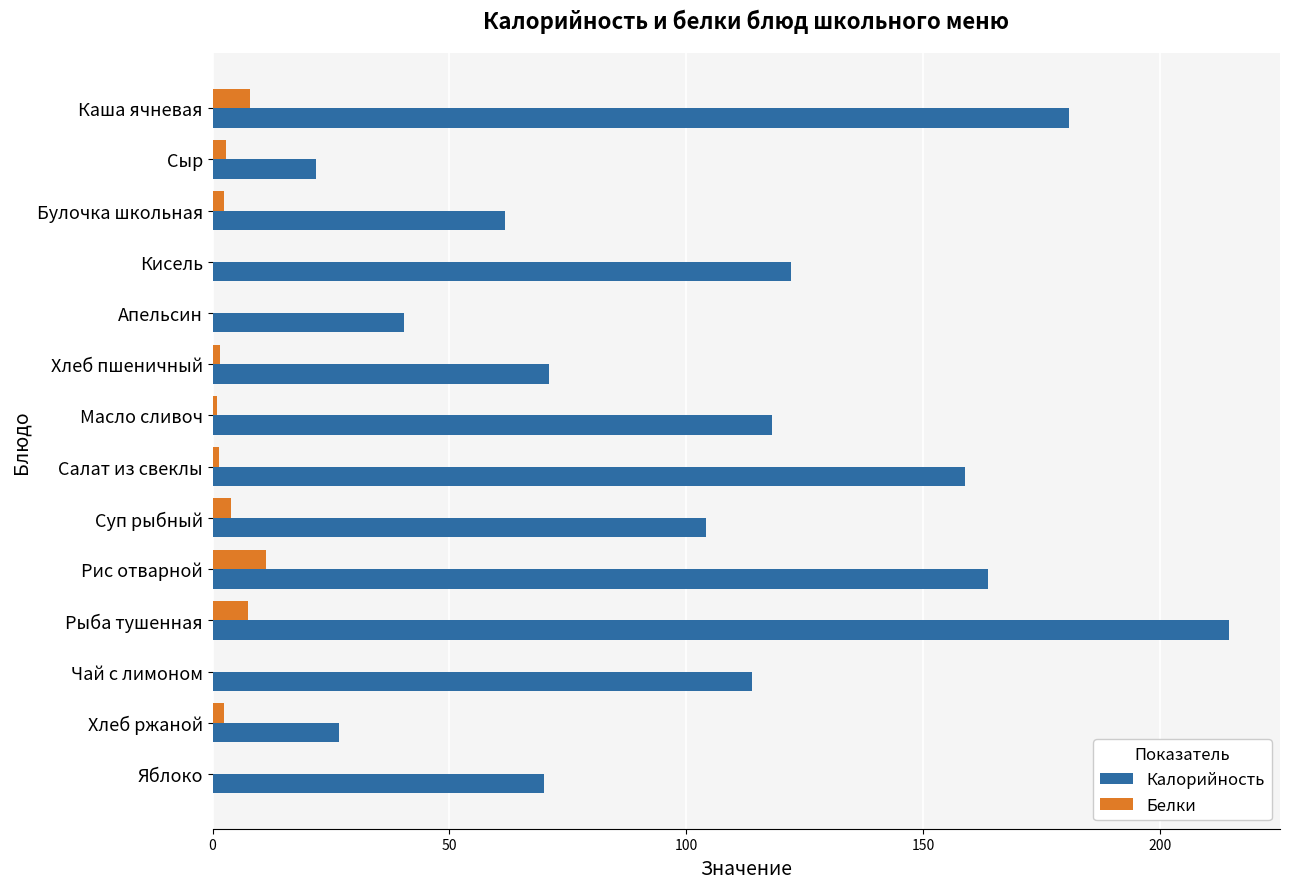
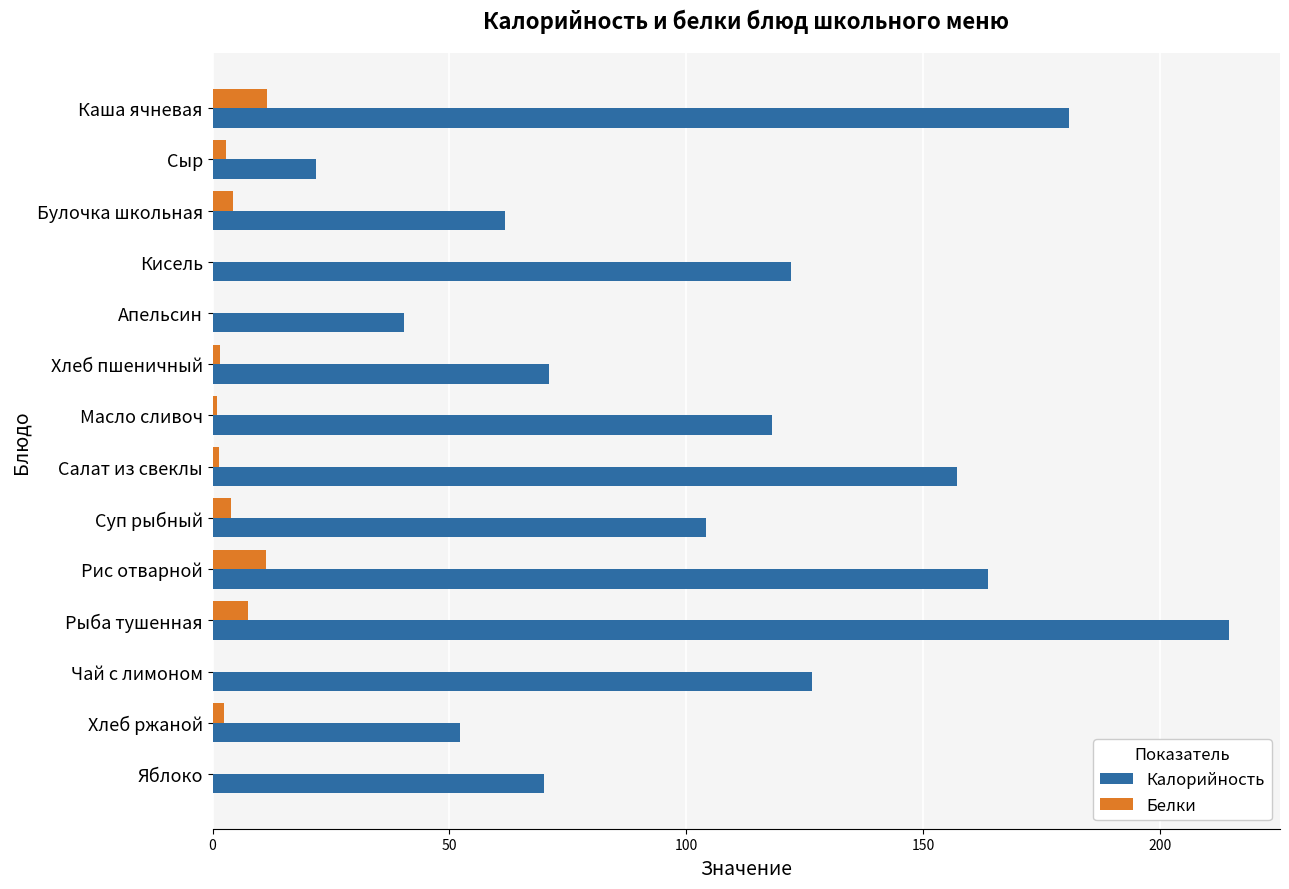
Белки, Каша ячневая: 8 -> 11
Белки, Булочка школьная: 2 -> 4
Калорийность, Салат из свеклы: 159 -> 157
Калорийность, Чай с лимоном: 114 -> 126
Калорийность, Хлеб ржаной: 27 -> 52
